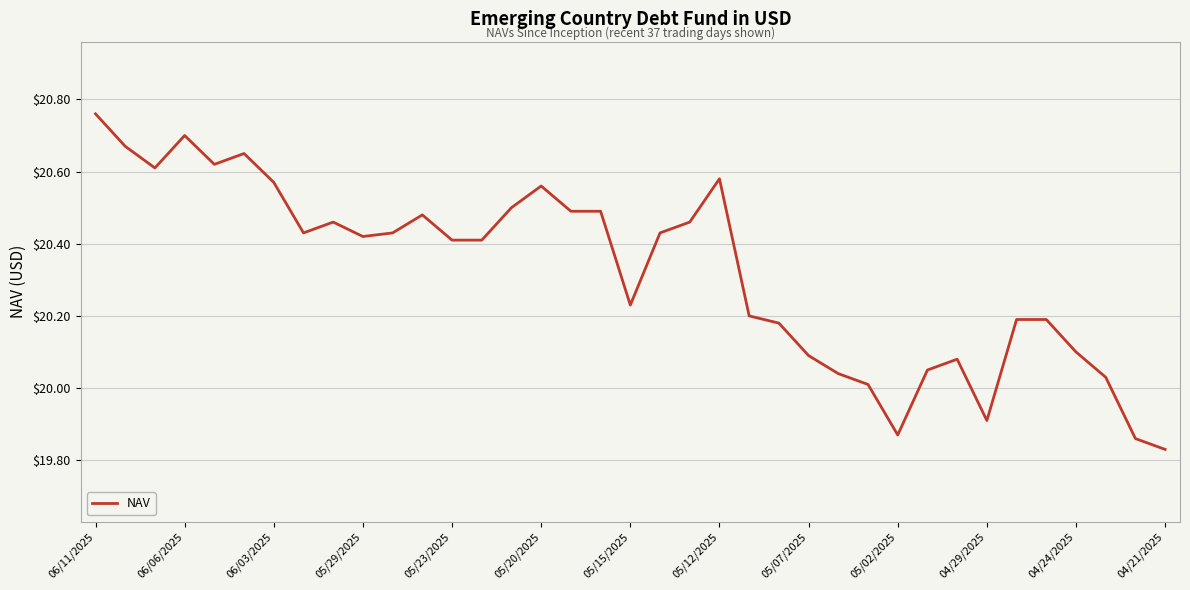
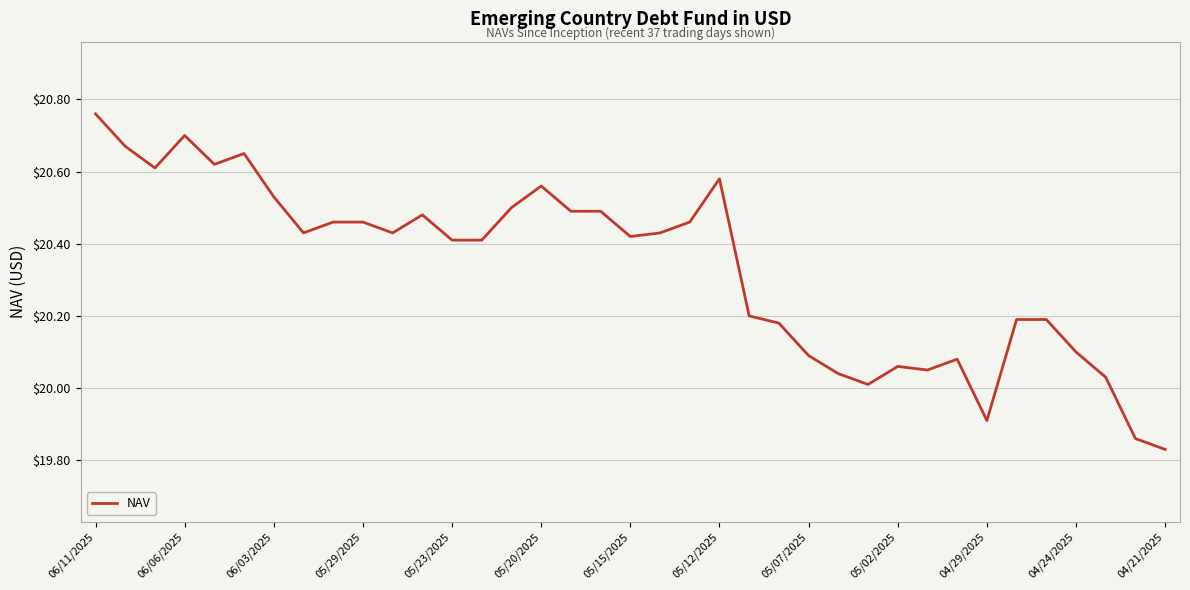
06/03/2025: $20.57 -> $20.53
05/29/2025: $20.42 -> $20.46
05/15/2025: $20.23 -> $20.42
05/02/2025: $19.87 -> $20.06
